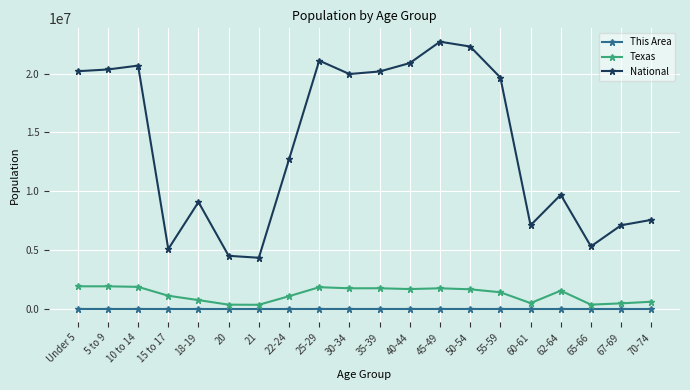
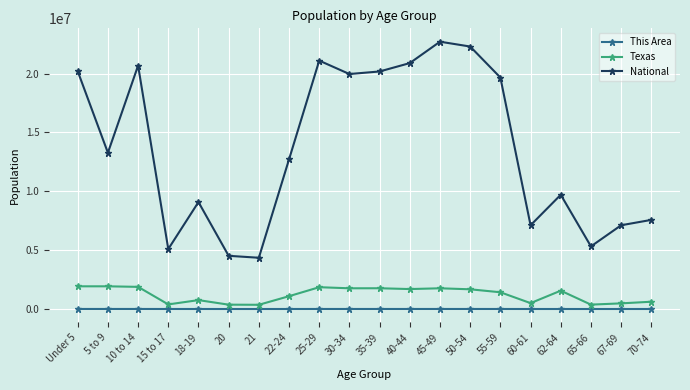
National, 5 to 9: 20300000 -> 13300000
Texas, 15 to 17: 1100000 -> 400000
